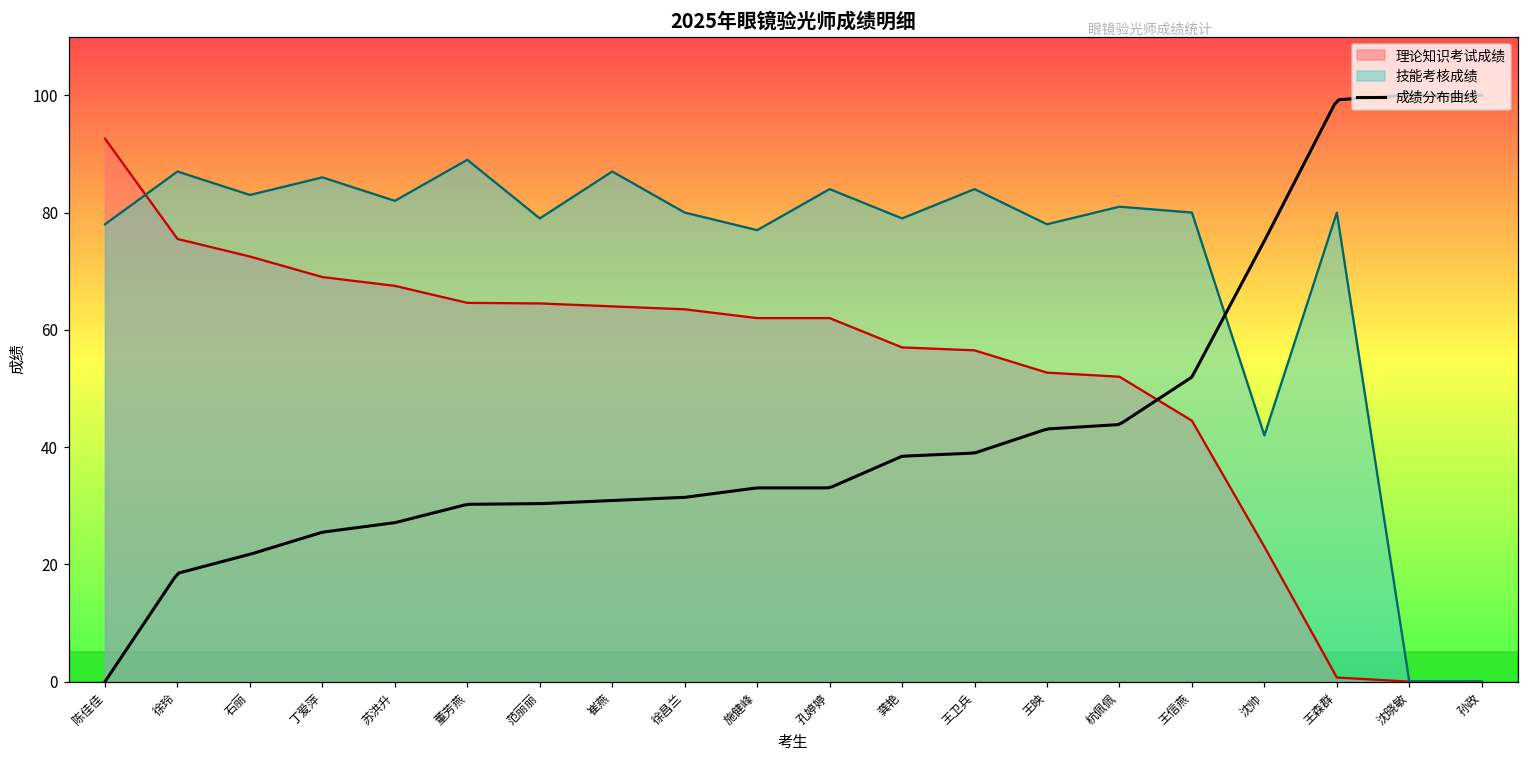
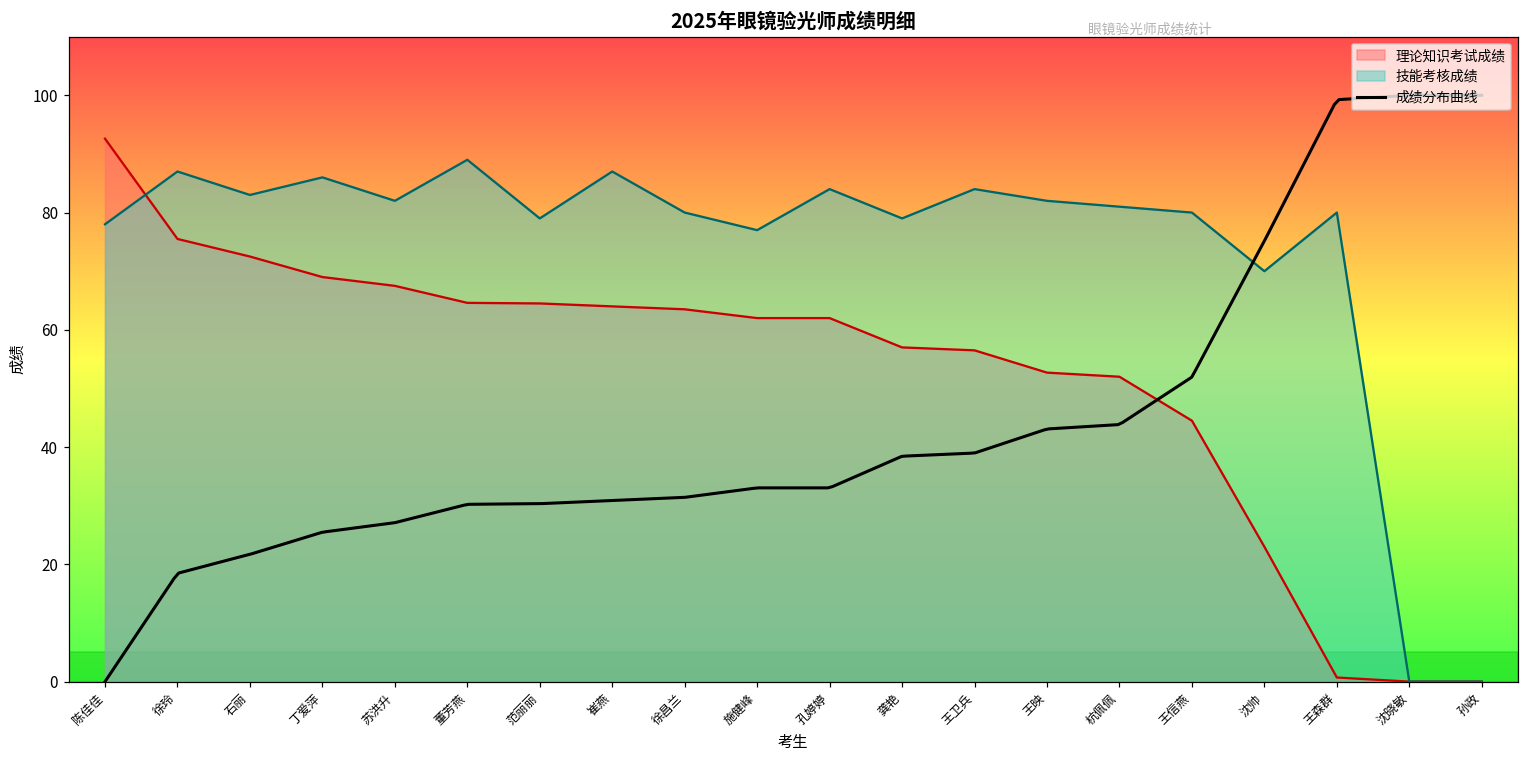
技能考核成绩, 王映: 78 -> 82
技能考核成绩, 沈帅: 42 -> 70
